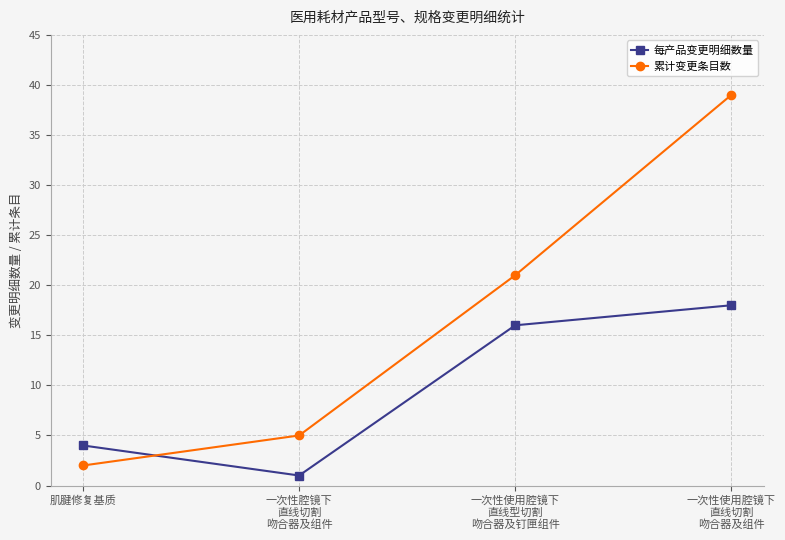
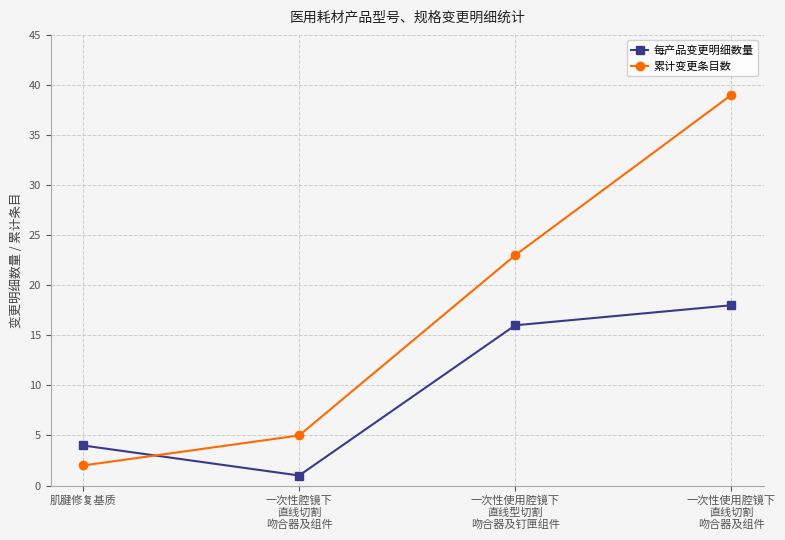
累计变更条目数, 一次性使用腔镜下 直线型切割 吻合器及钉匣组件: 21 -> 23
